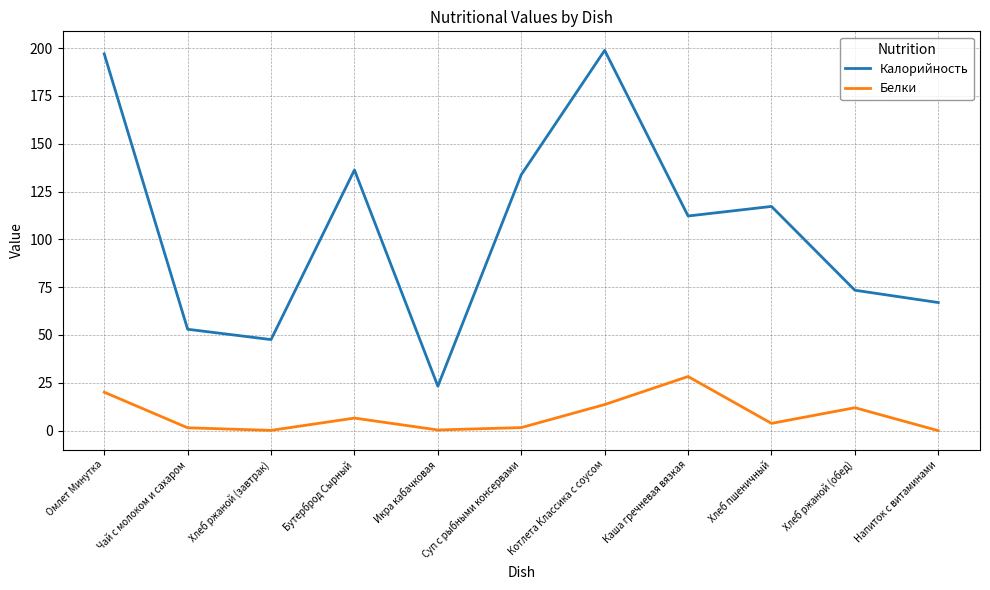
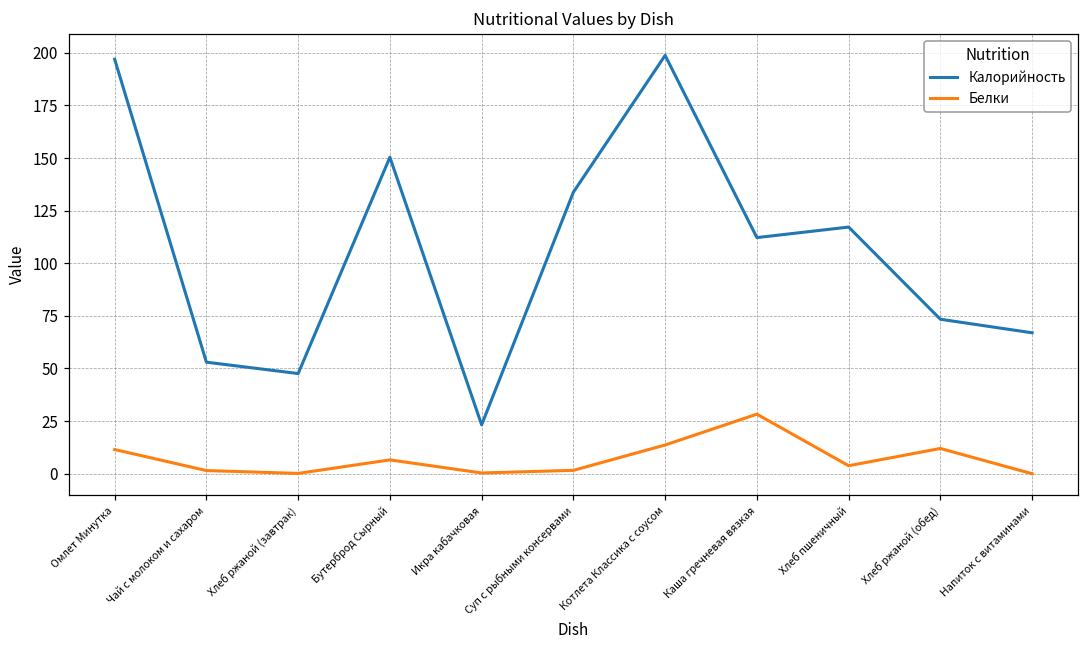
Белки, Омлет Минутка: 20 -> 12
Калорийность, Бутерброд Сырный: 136 -> 150
